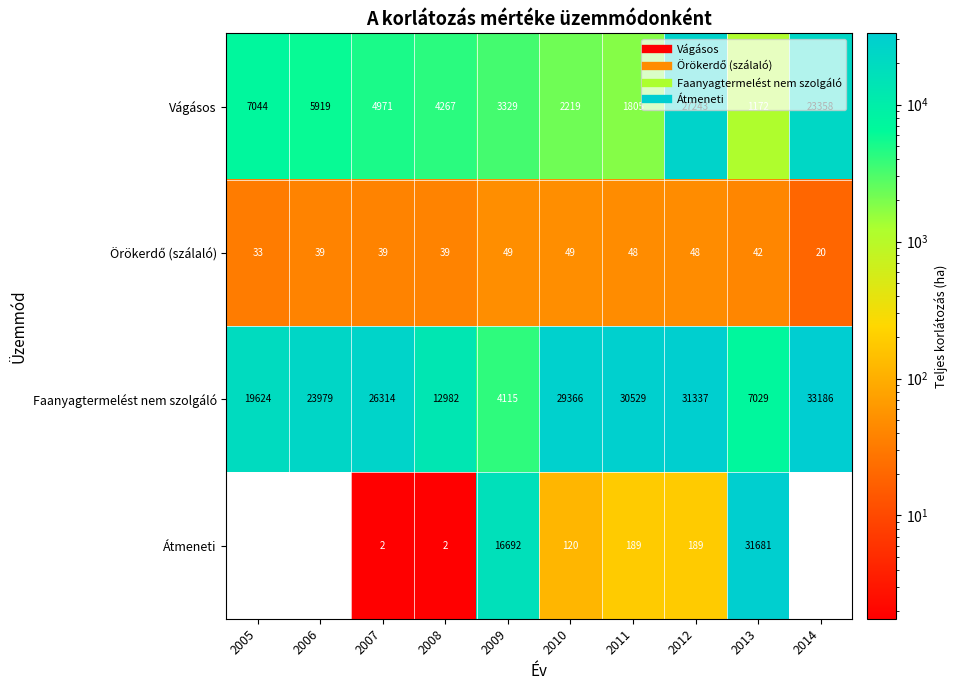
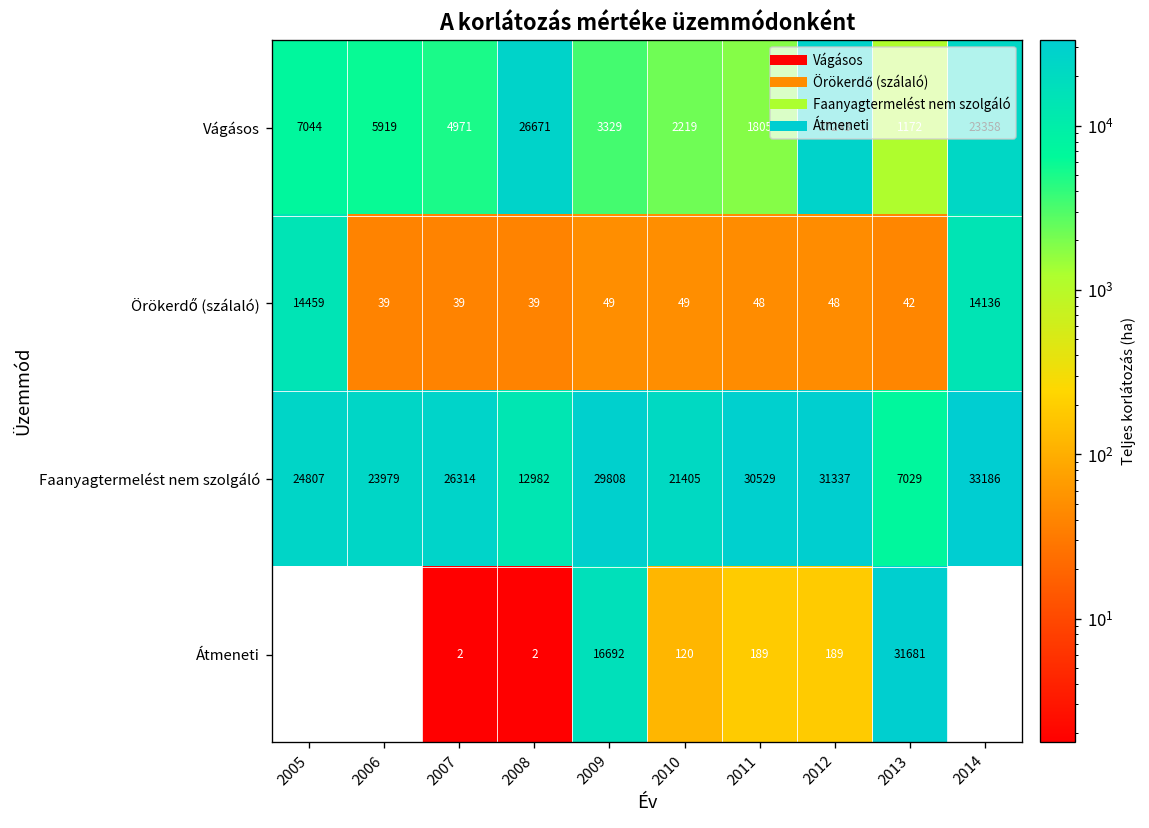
Vágásos, 2008: 4267 -> 26671
Örökerdő (szálaló), 2005: 33 -> 14459
Örökerdő (szálaló), 2014: 20 -> 14136
Faanyagtermelést nem szolgáló, 2005: 19624 -> 24807
Faanyagtermelést nem szolgáló, 2009: 4115 -> 29808
Faanyagtermelést nem szolgáló, 2010: 29366 -> 21405
